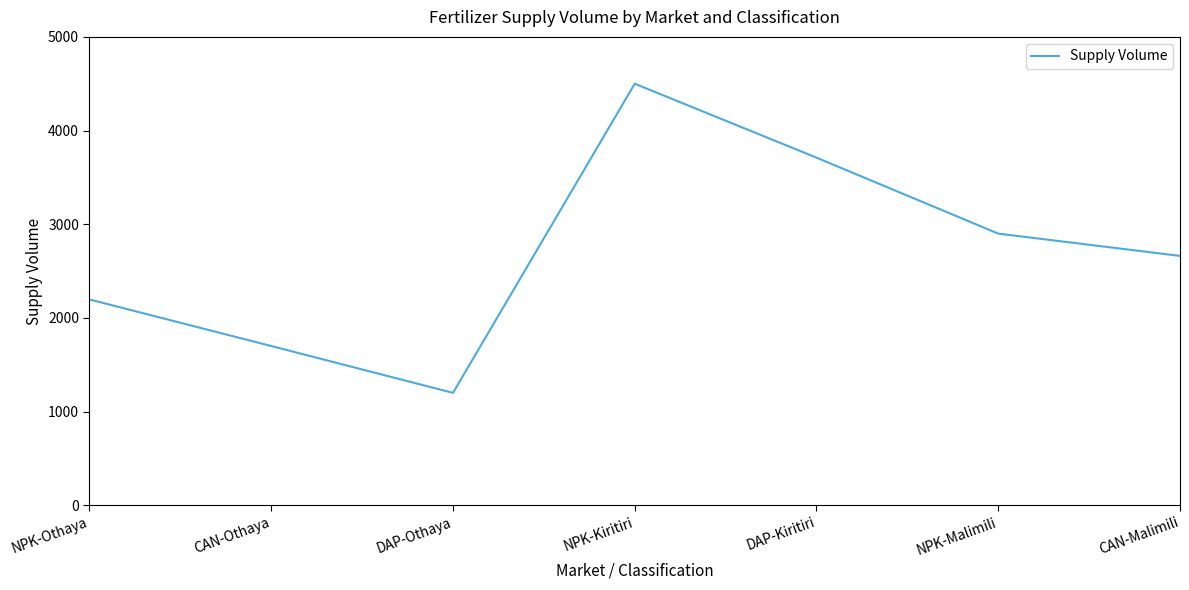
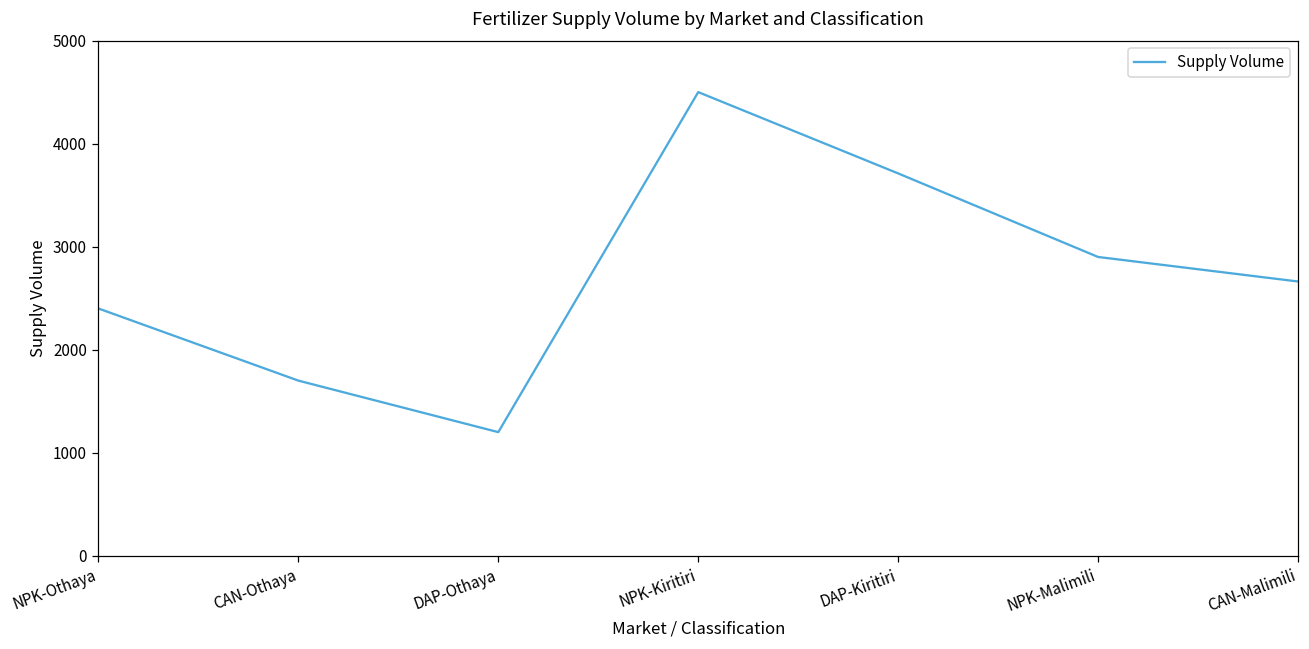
NPK-Othaya: 2200 -> 2400
